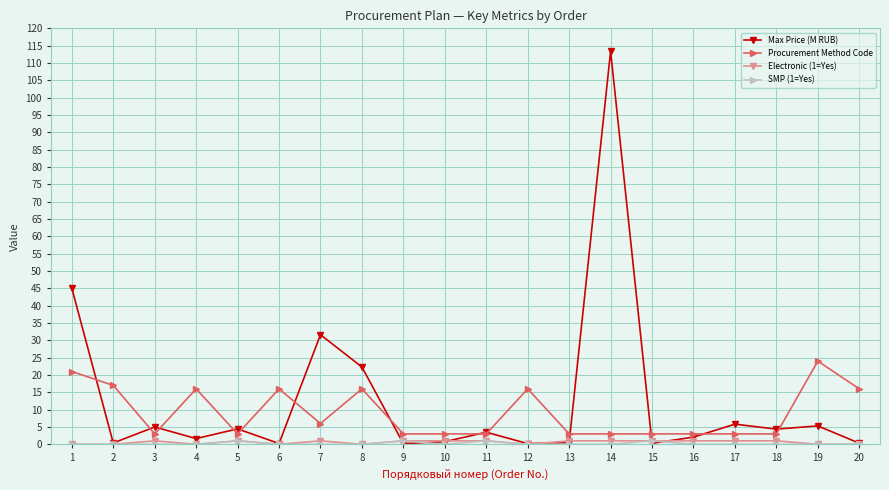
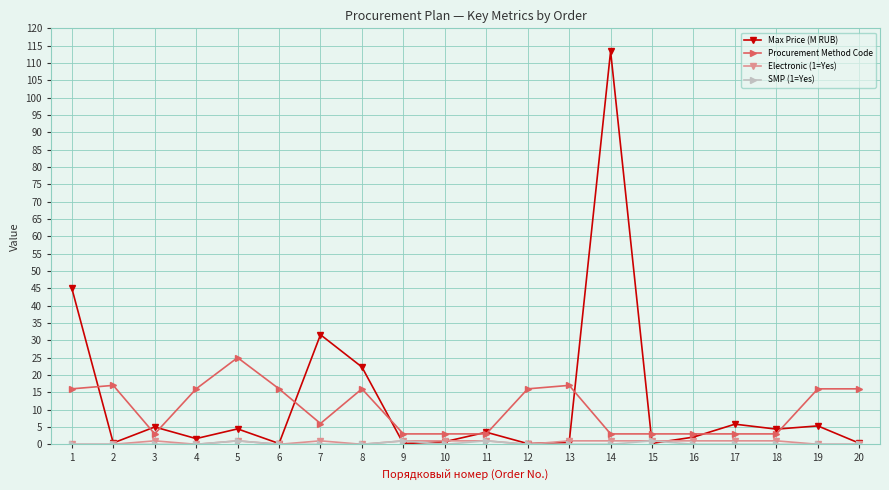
Procurement Method Code, 1: 21 -> 16
Procurement Method Code, 5: 3 -> 25
Procurement Method Code, 13: 3 -> 17
Procurement Method Code, 19: 24 -> 16
